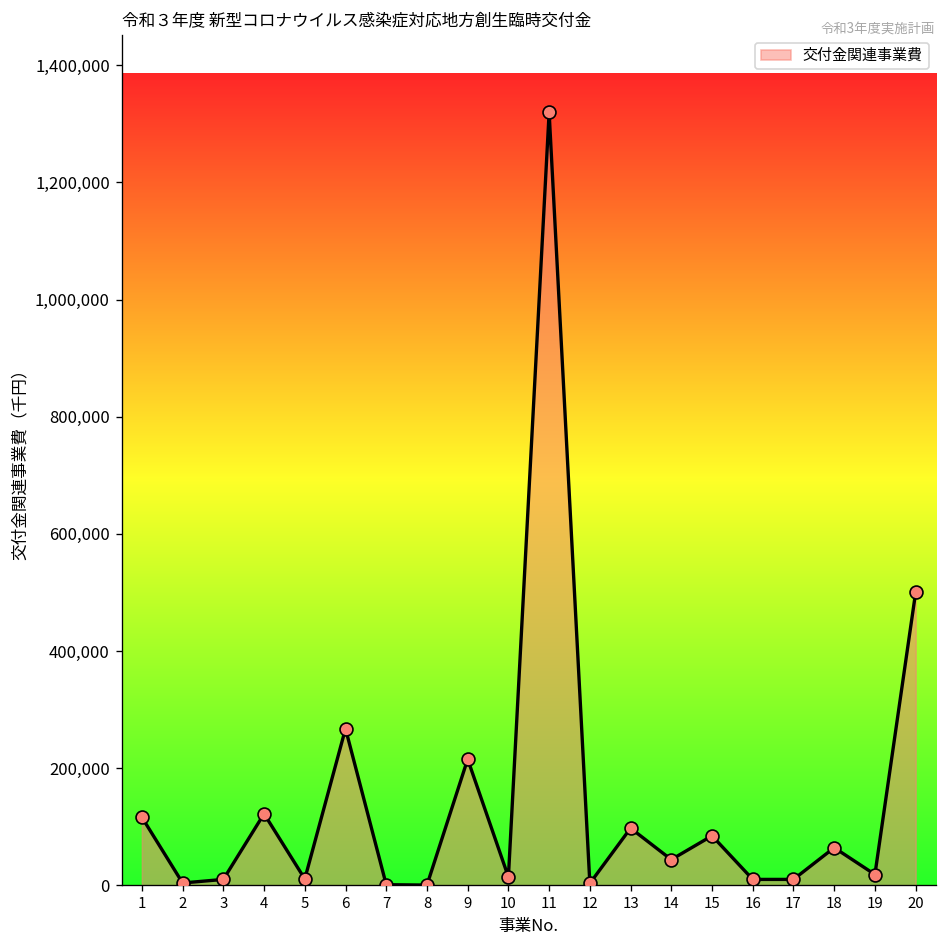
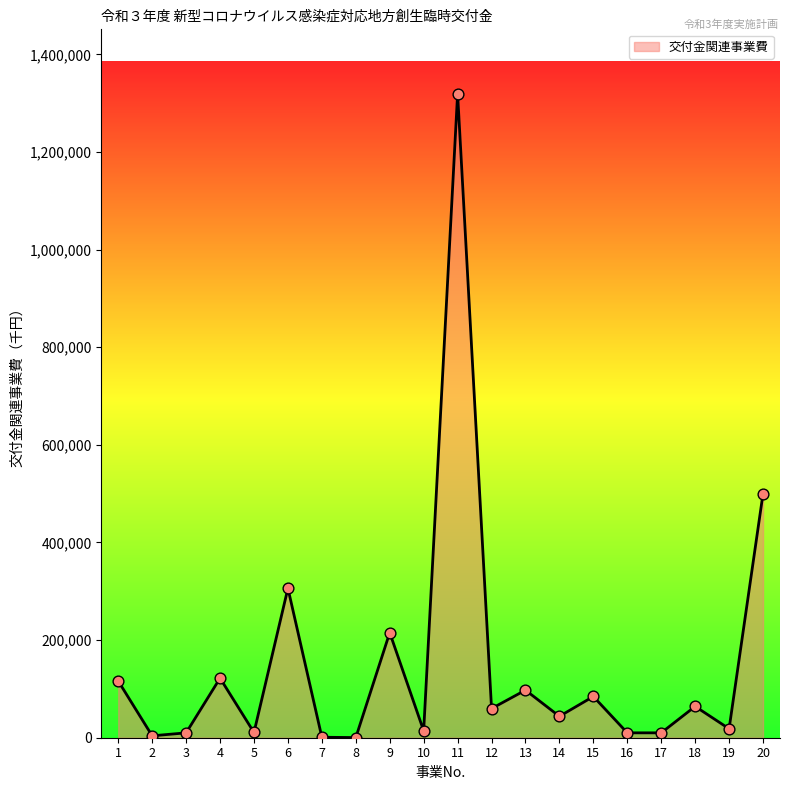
6: 270,000 -> 310,000
12: 0 -> 60,000
